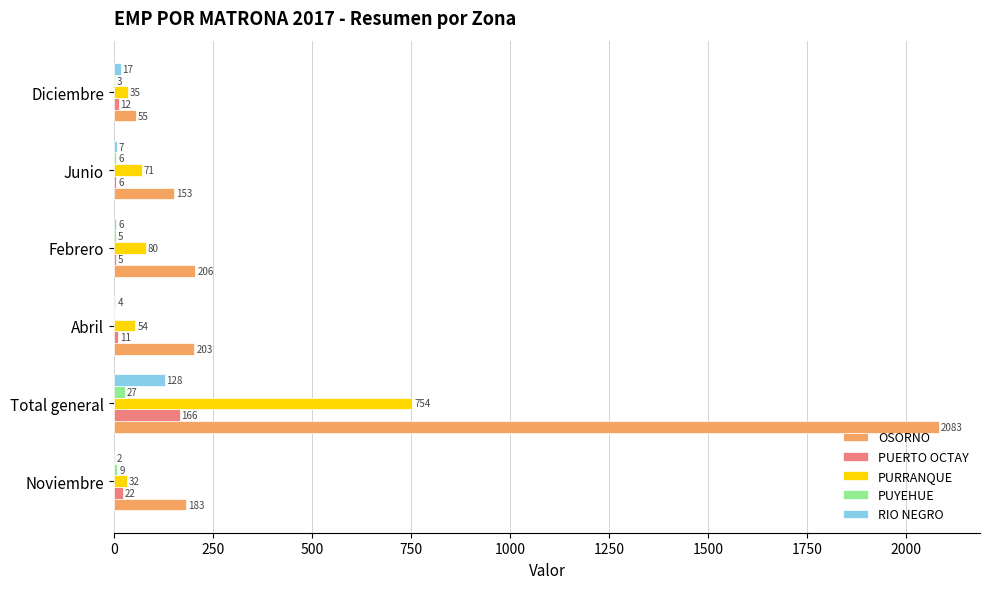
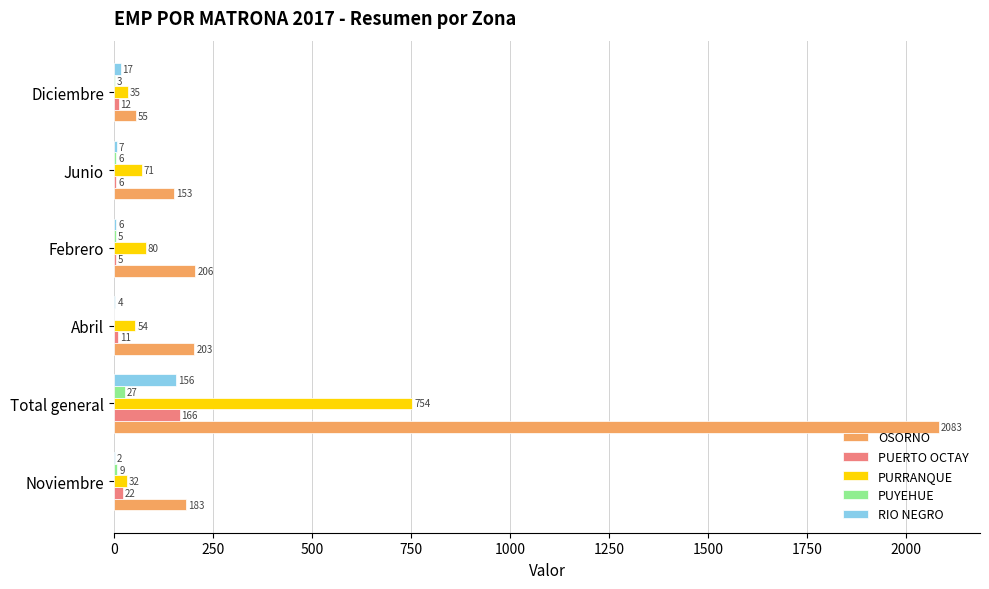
RIO NEGRO, Total general: 128 -> 156
